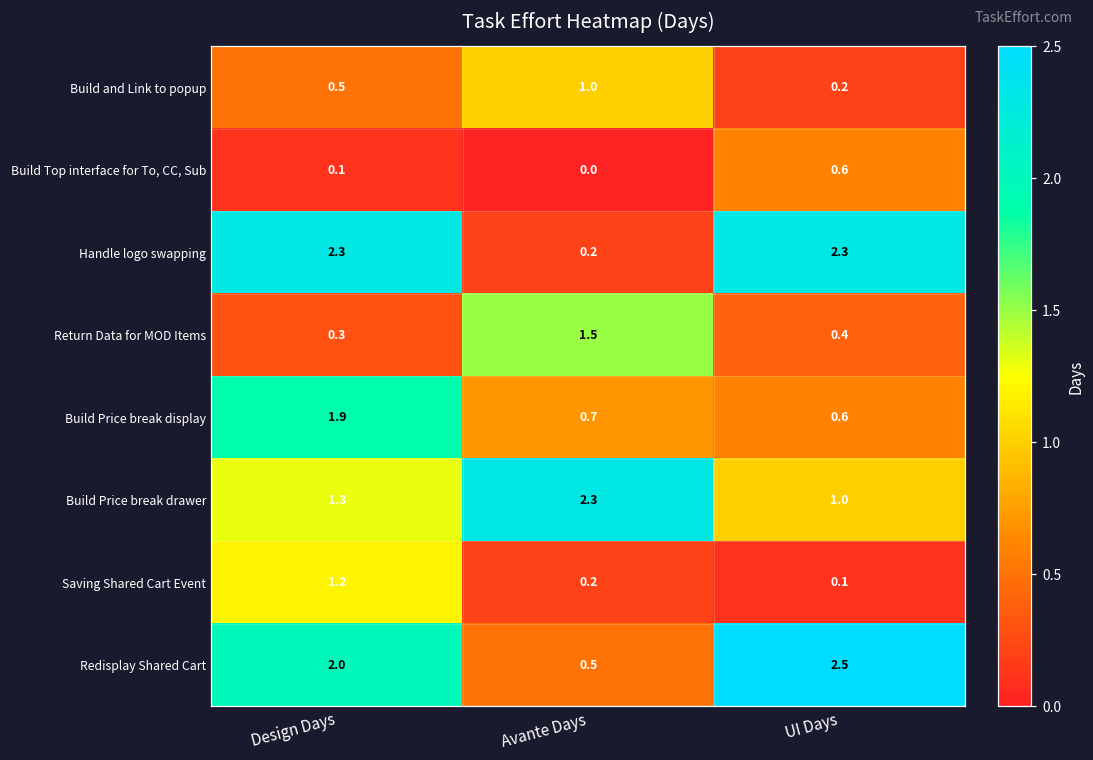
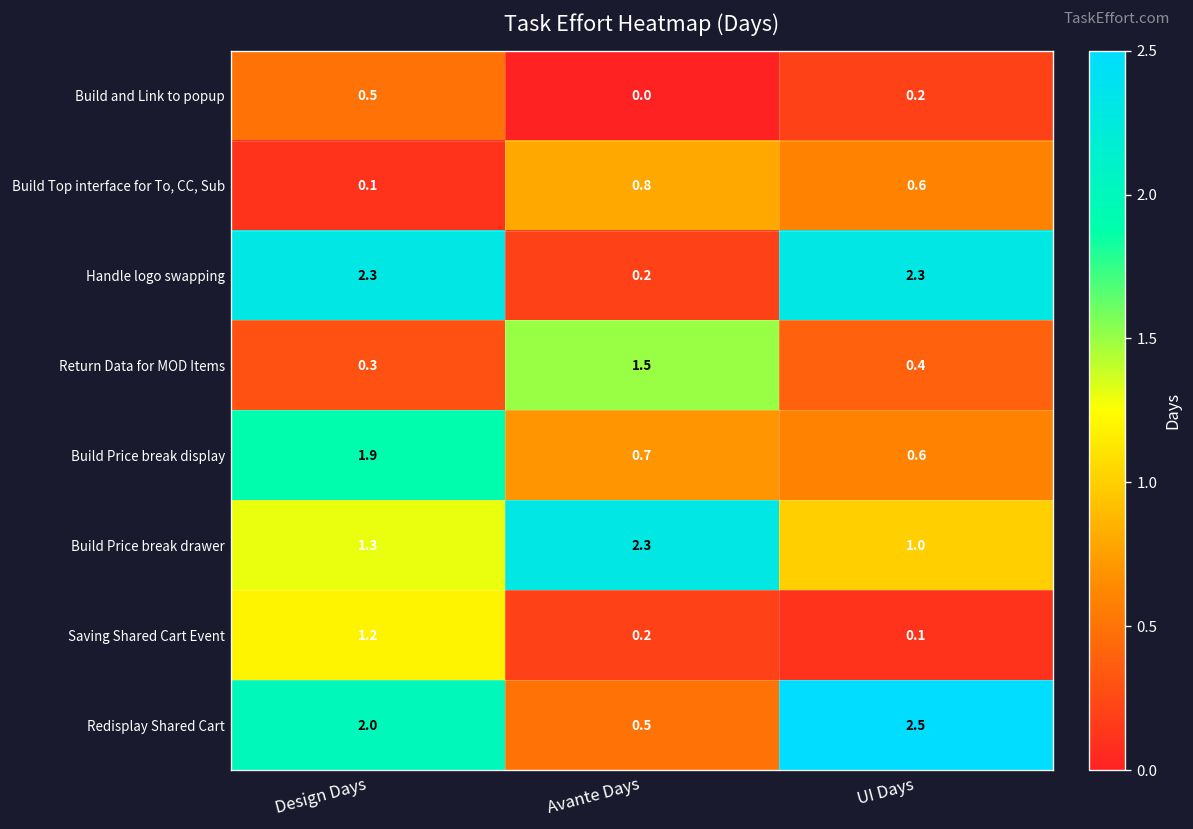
Build and Link to popup, Avante Days: 1.0 -> 0.0
Build Top interface for To, CC, Sub, Avante Days: 0.0 -> 0.8
